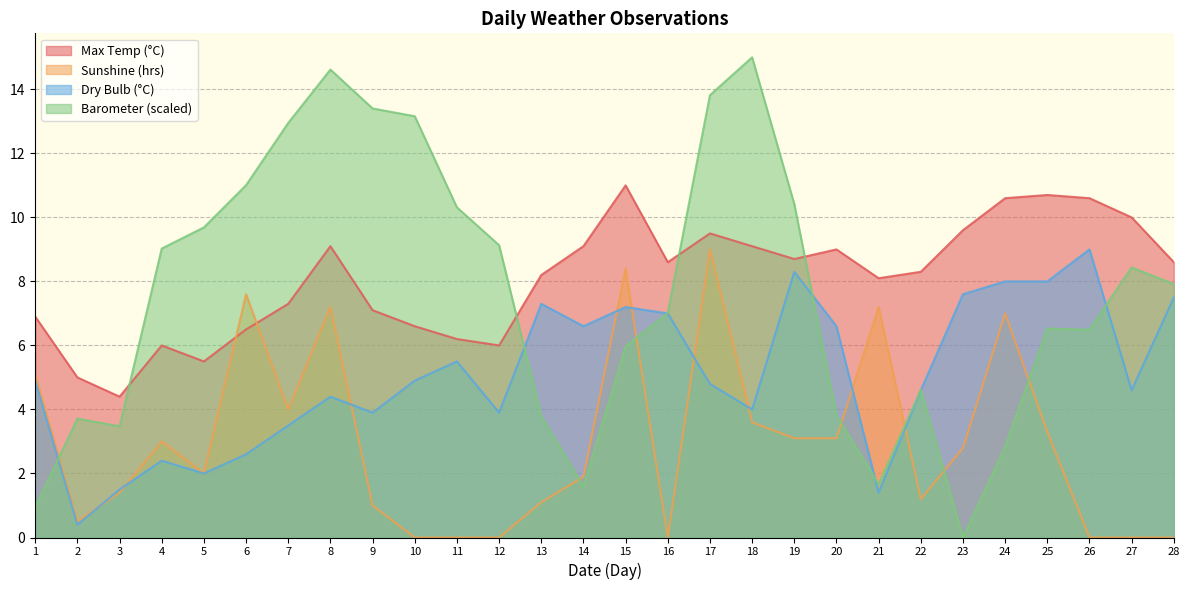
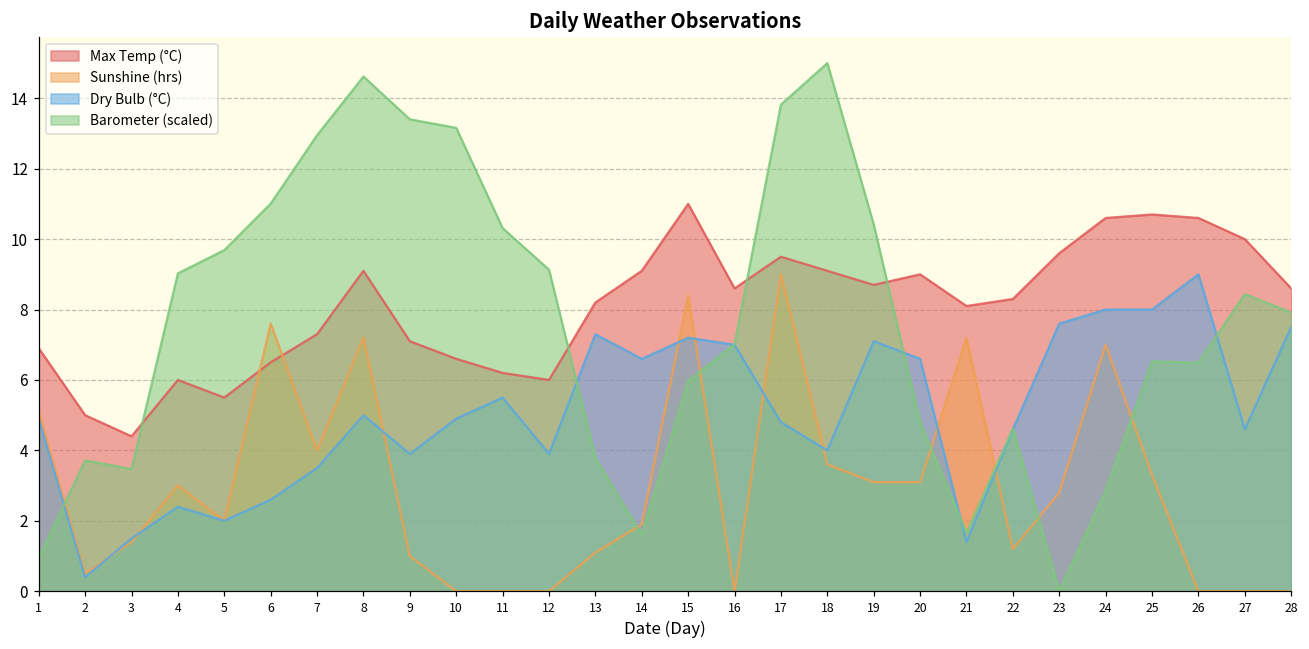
Dry Bulb (°C), 8: 4.4 -> 5.0
Dry Bulb (°C), 19: 8.3 -> 7.1
Barometer (scaled), 20: 3.8 -> 4.8
